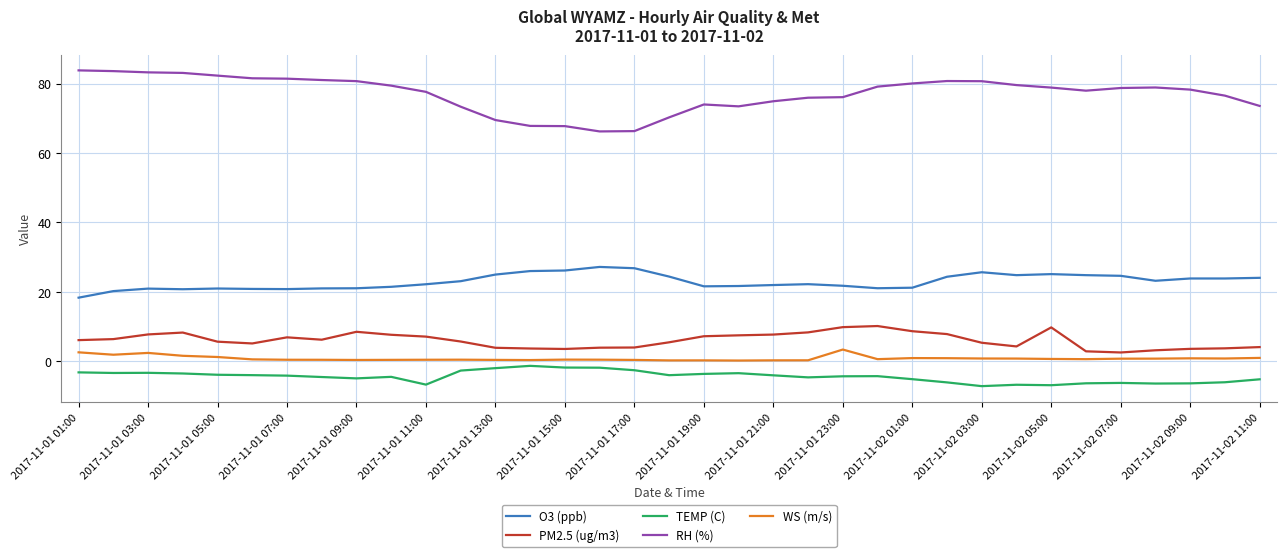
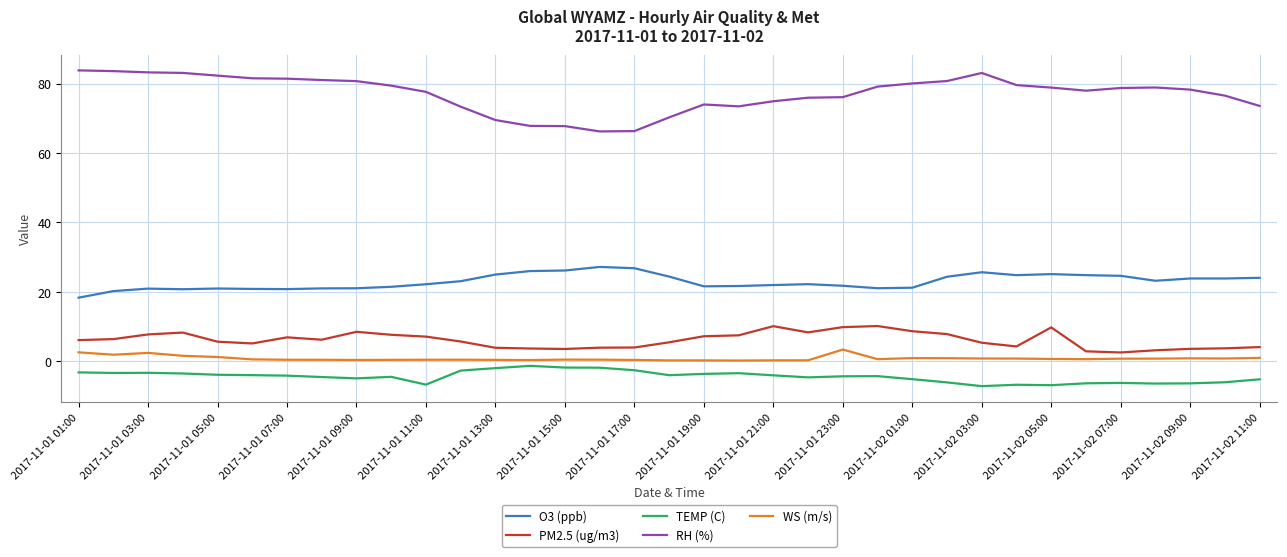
PM2.5 (ug/m3), 2017-11-01 21:00: 8 -> 10
RH (%), 2017-11-02 03:00: 81 -> 83
